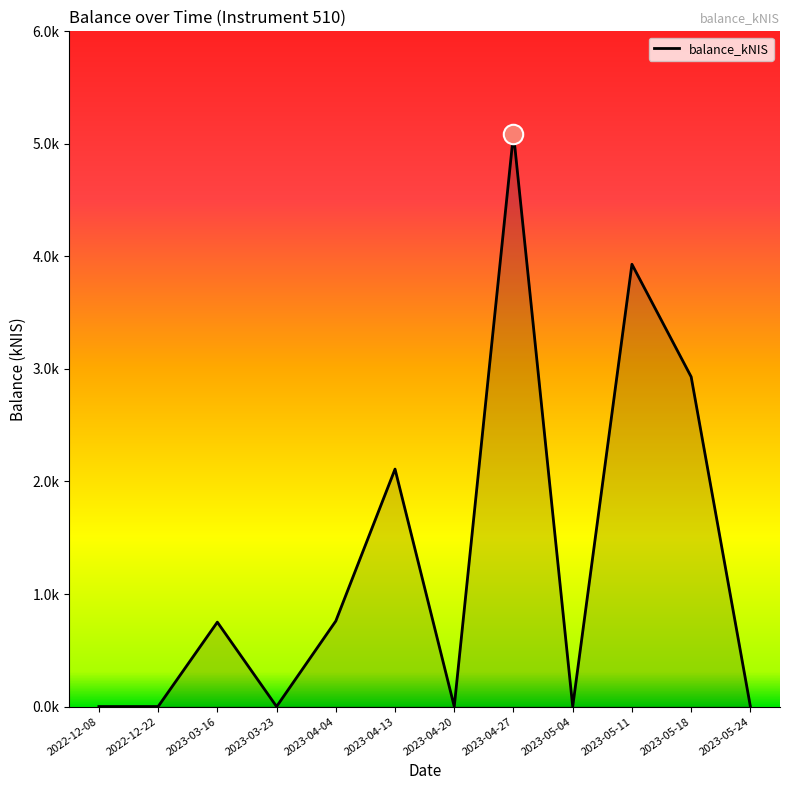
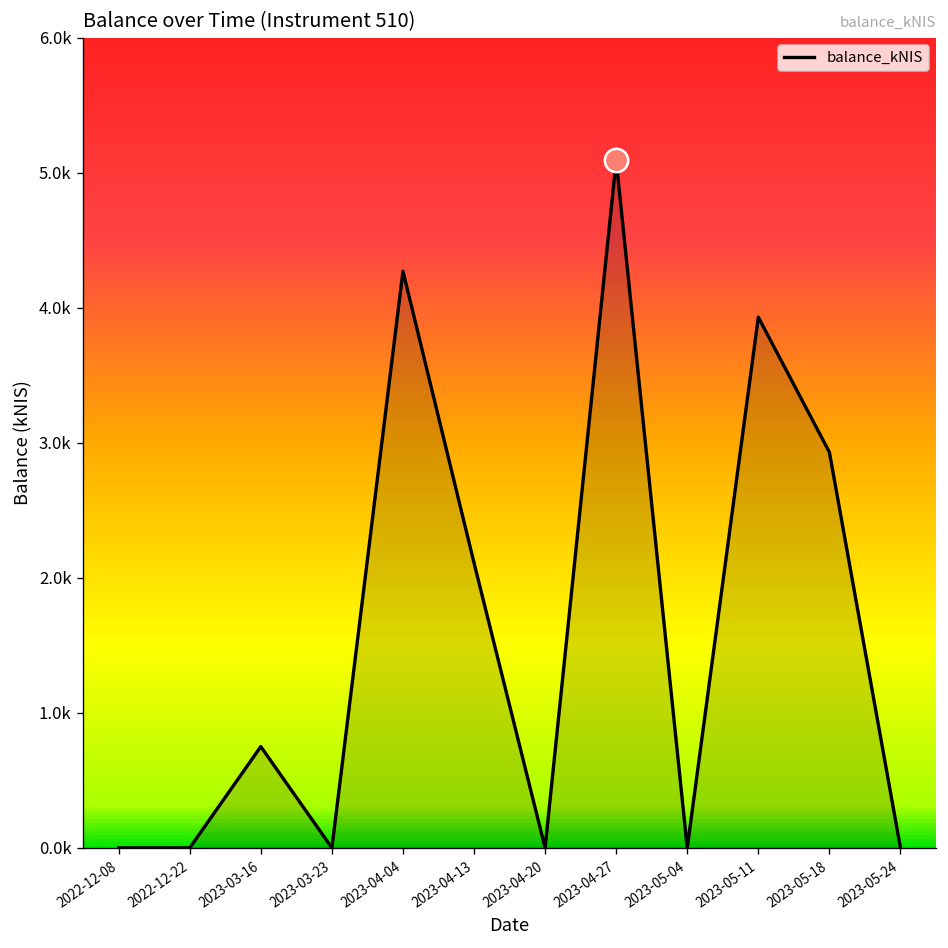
balance_kNIS, 2023-04-04: 760 -> 4270
